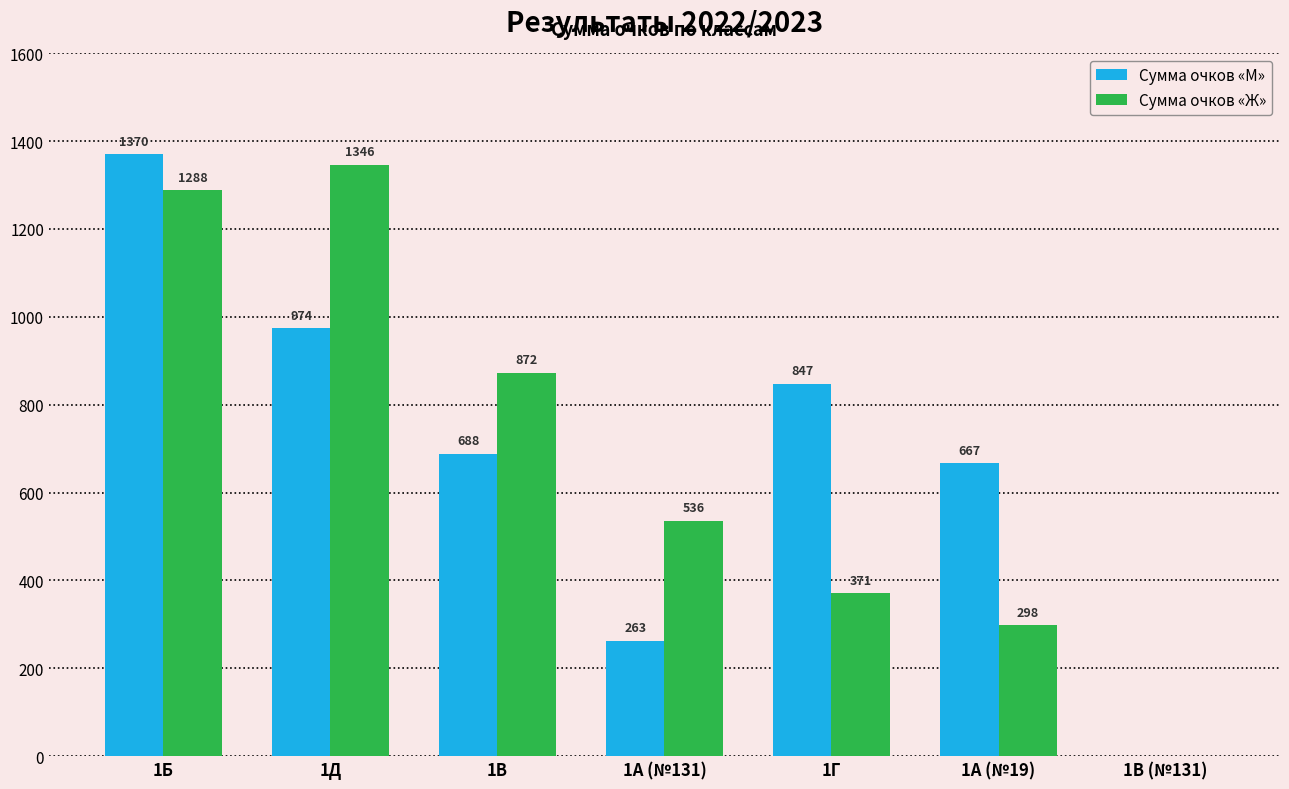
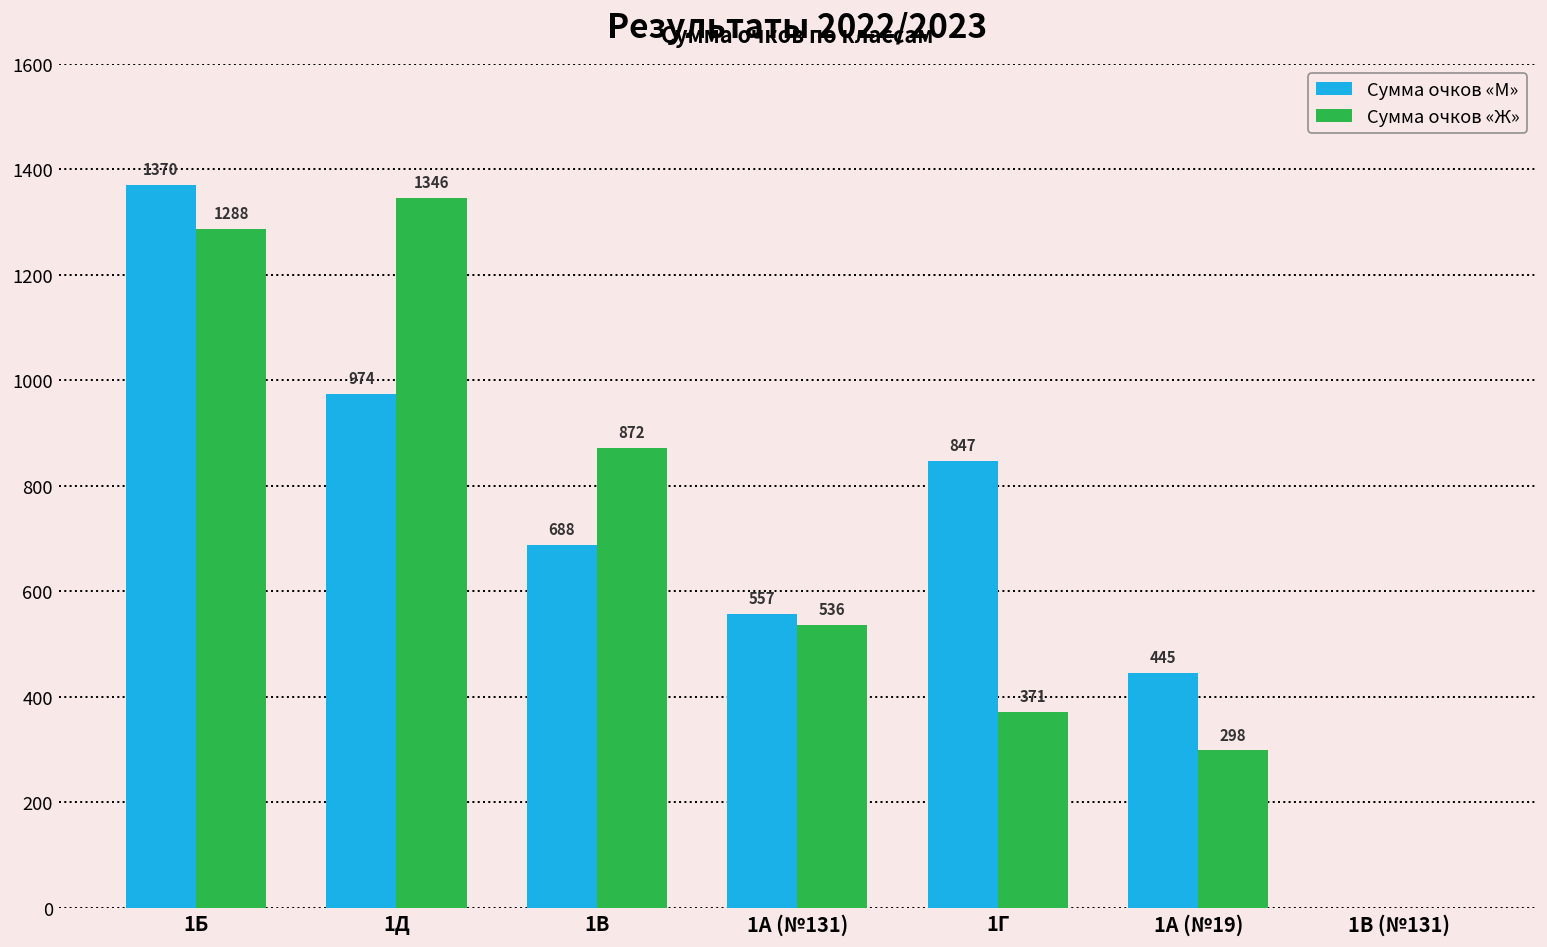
Сумма очков «М», 1А (№131): 263 -> 557
Сумма очков «М», 1А (№19): 667 -> 445
